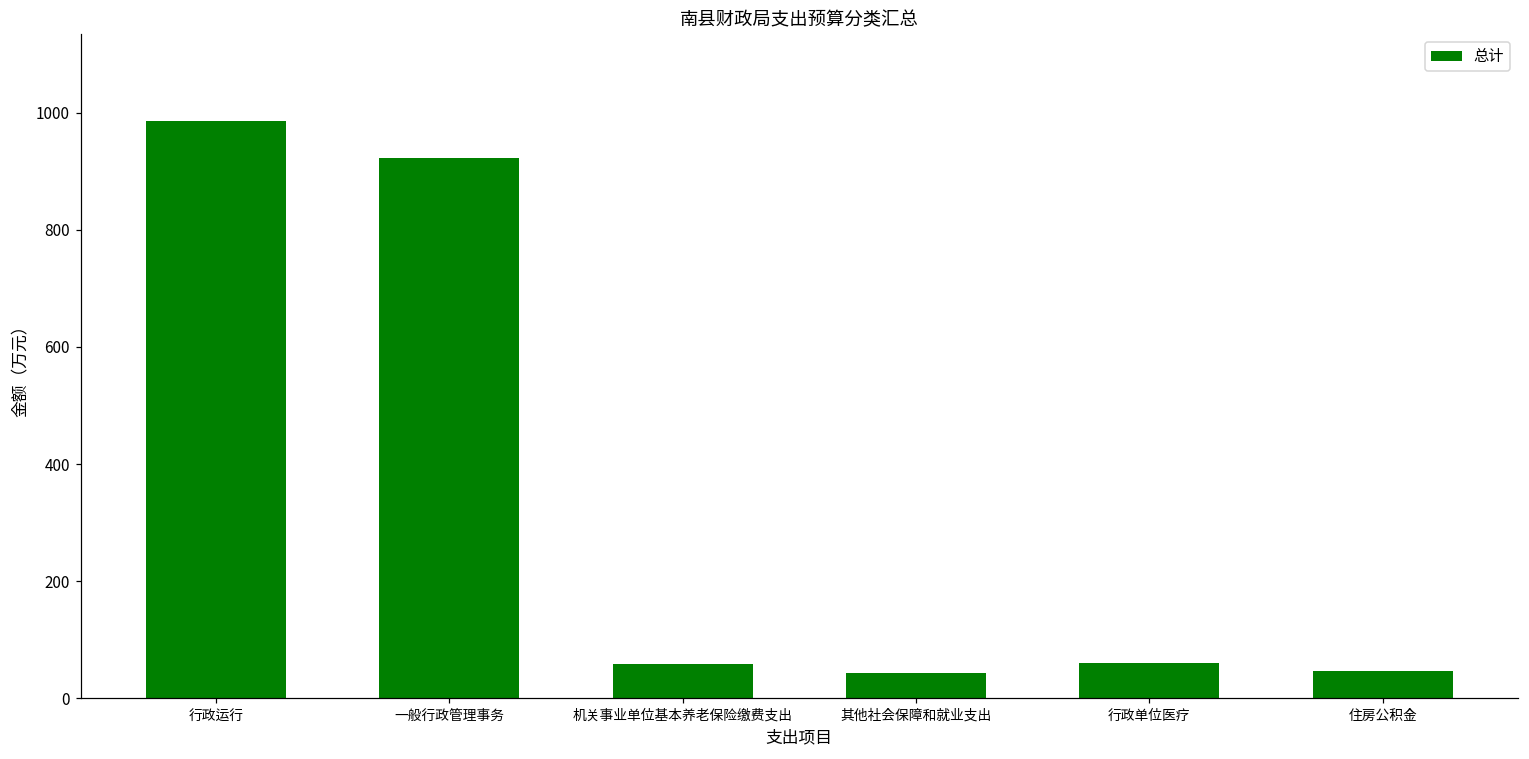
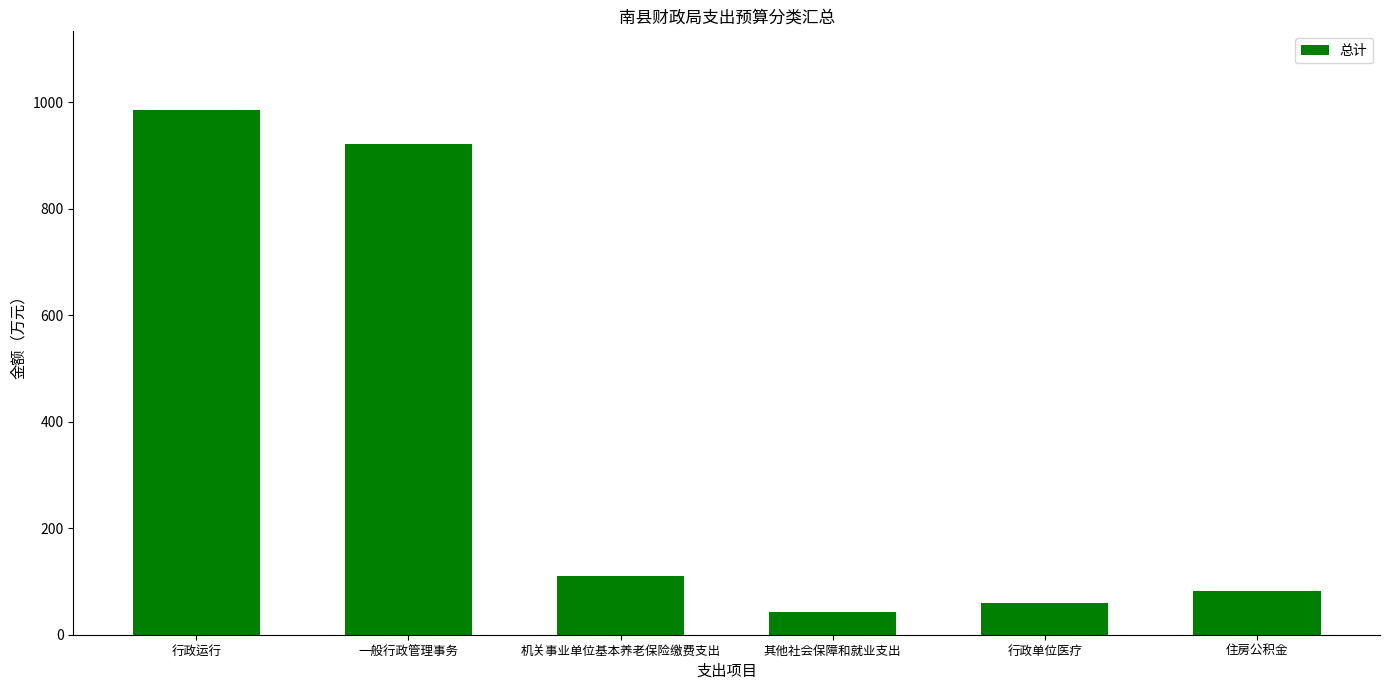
机关事业单位基本养老保险缴费支出: 60 -> 110
住房公积金: 50 -> 80
